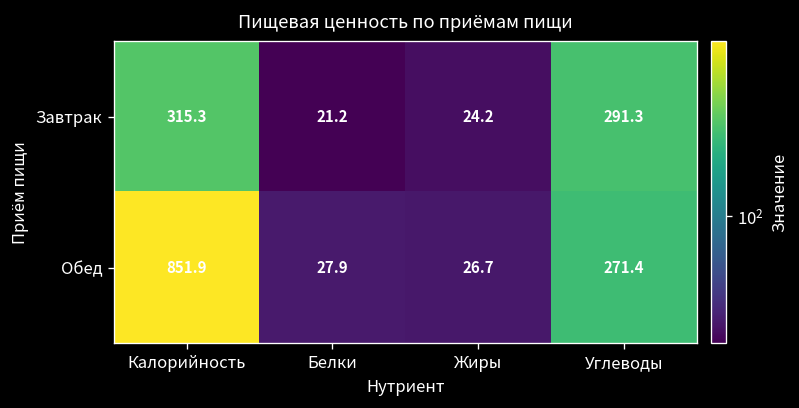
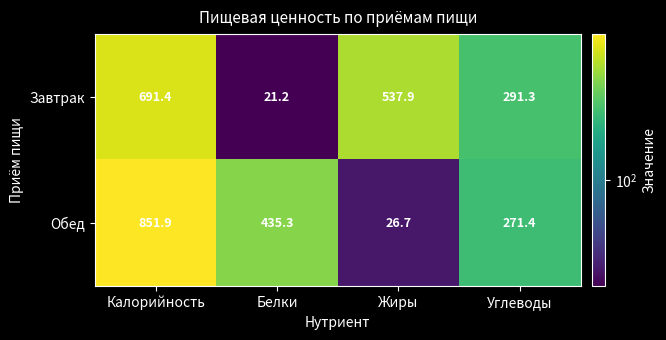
Завтрак, Калорийность: 315.3 -> 691.4
Завтрак, Жиры: 24.2 -> 537.9
Обед, Белки: 27.9 -> 435.3
